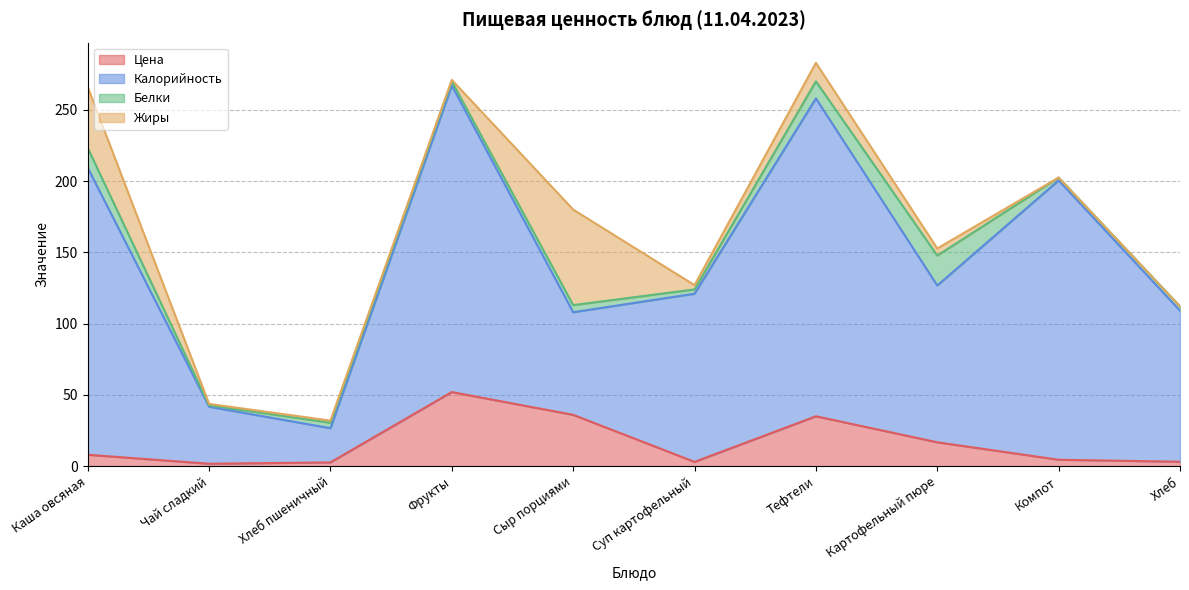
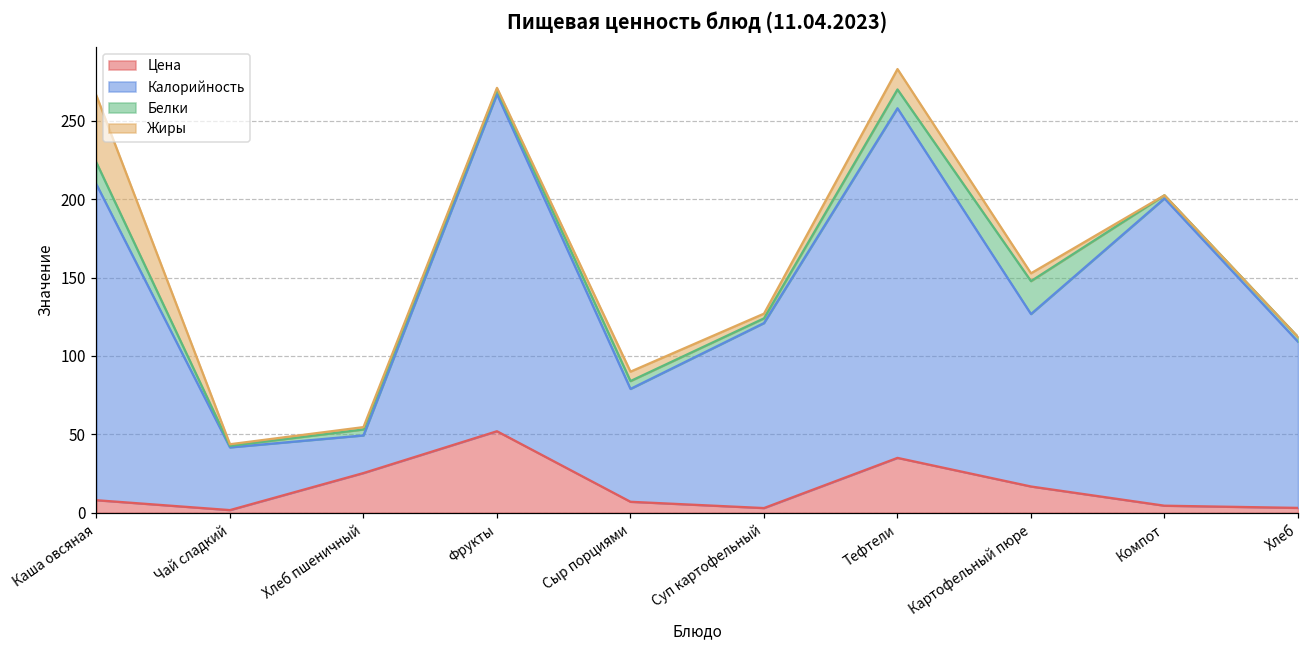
Цена, Хлеб пшеничный: 3 -> 25
Цена, Сыр порциями: 36 -> 7
Жиры, Сыр порциями: 67 -> 6
